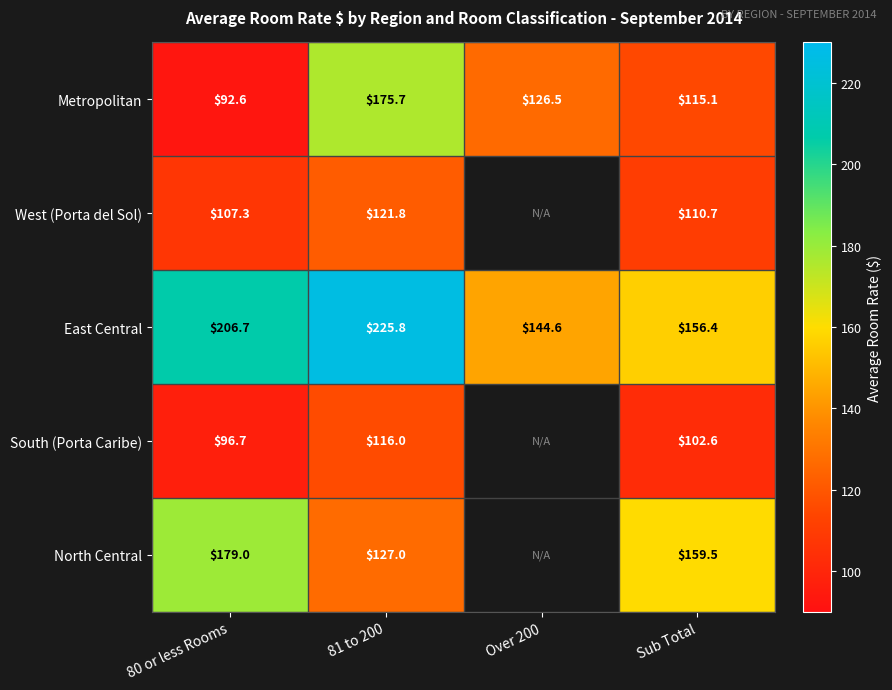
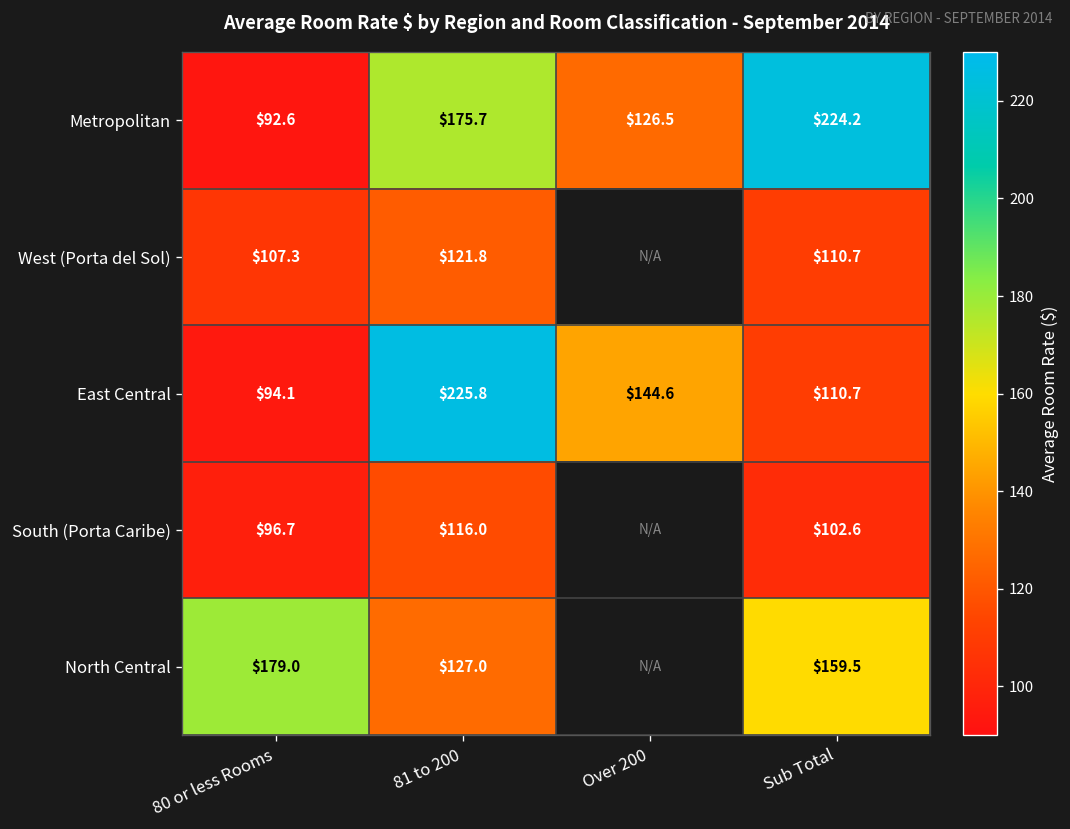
Metropolitan, Sub Total: $115.1 -> $224.2
East Central, 80 or less Rooms: $206.7 -> $94.1
East Central, Sub Total: $156.4 -> $110.7
